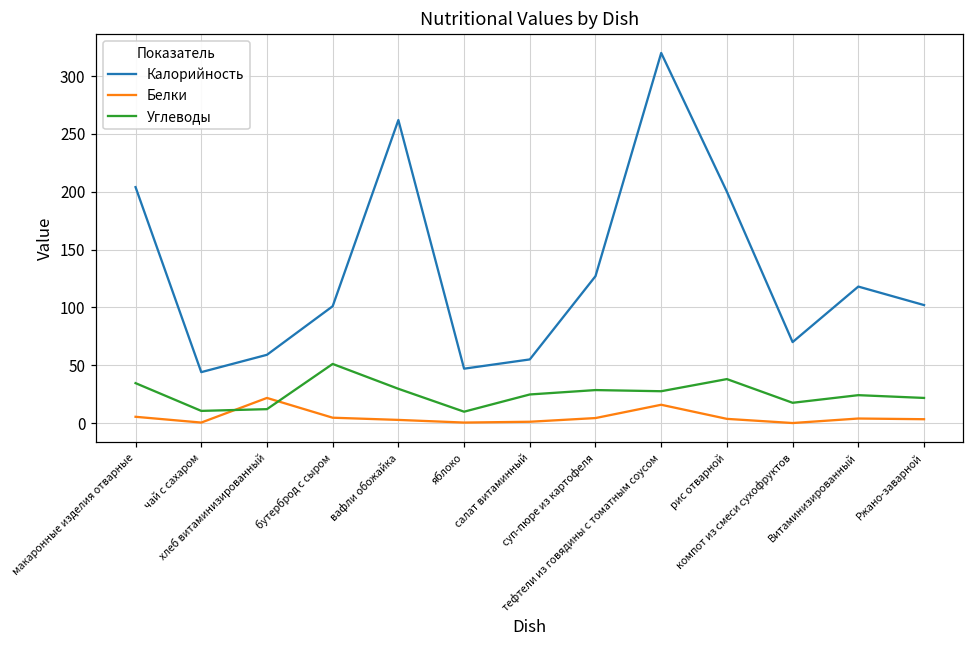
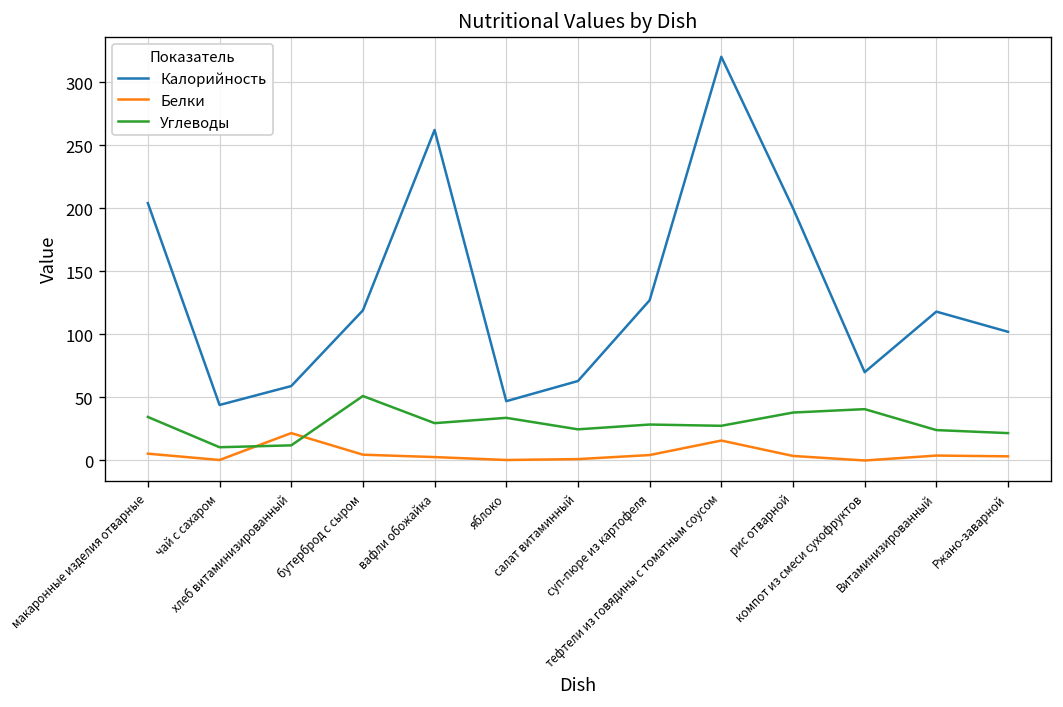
Калорийность, бутерброд с сыром: 101 -> 119
Углеводы, яблоко: 10 -> 34
Калорийность, салат витаминный: 55 -> 63
Углеводы, компот из смеси сухофруктов: 18 -> 41
